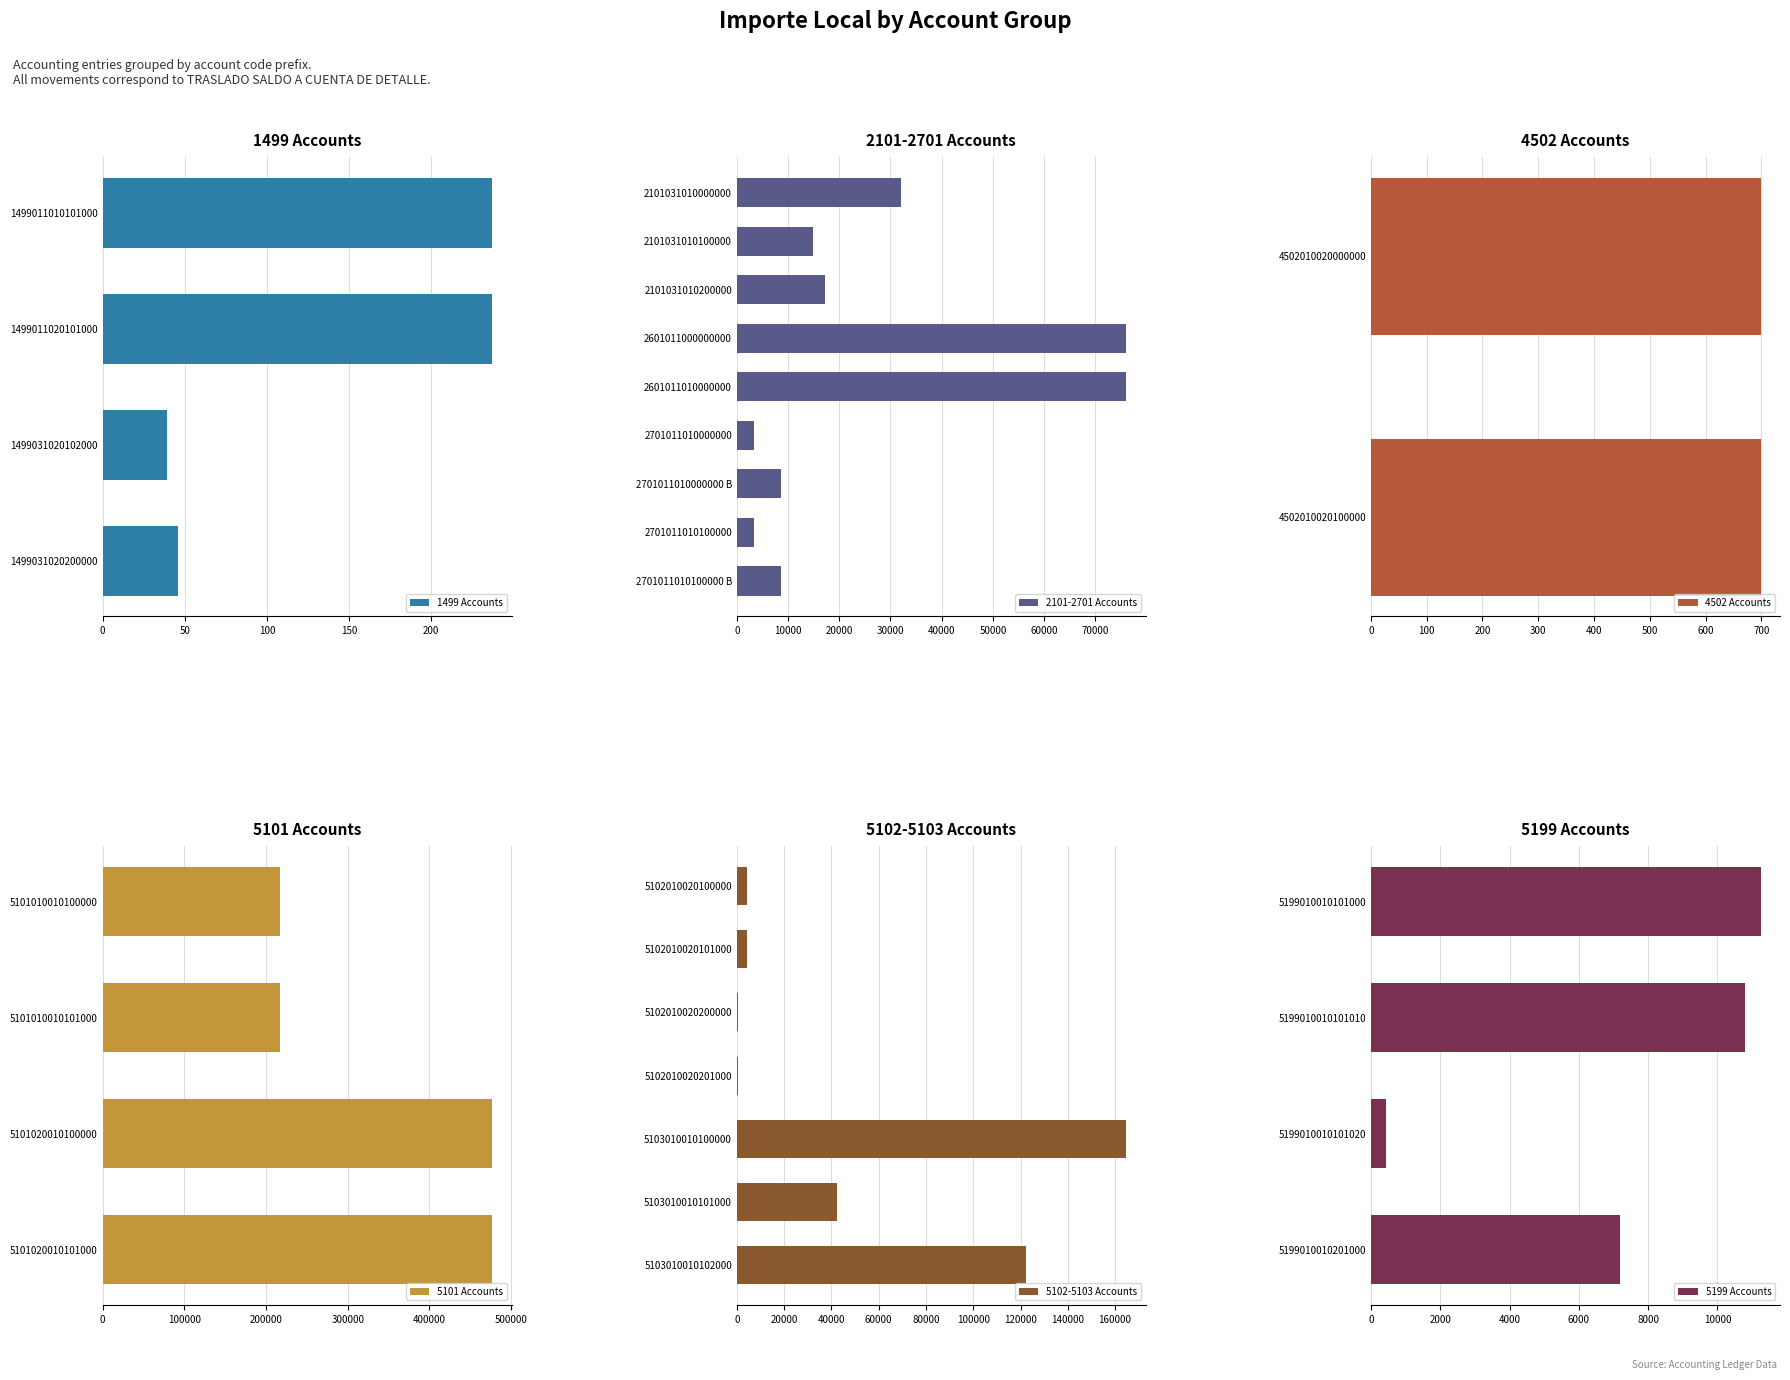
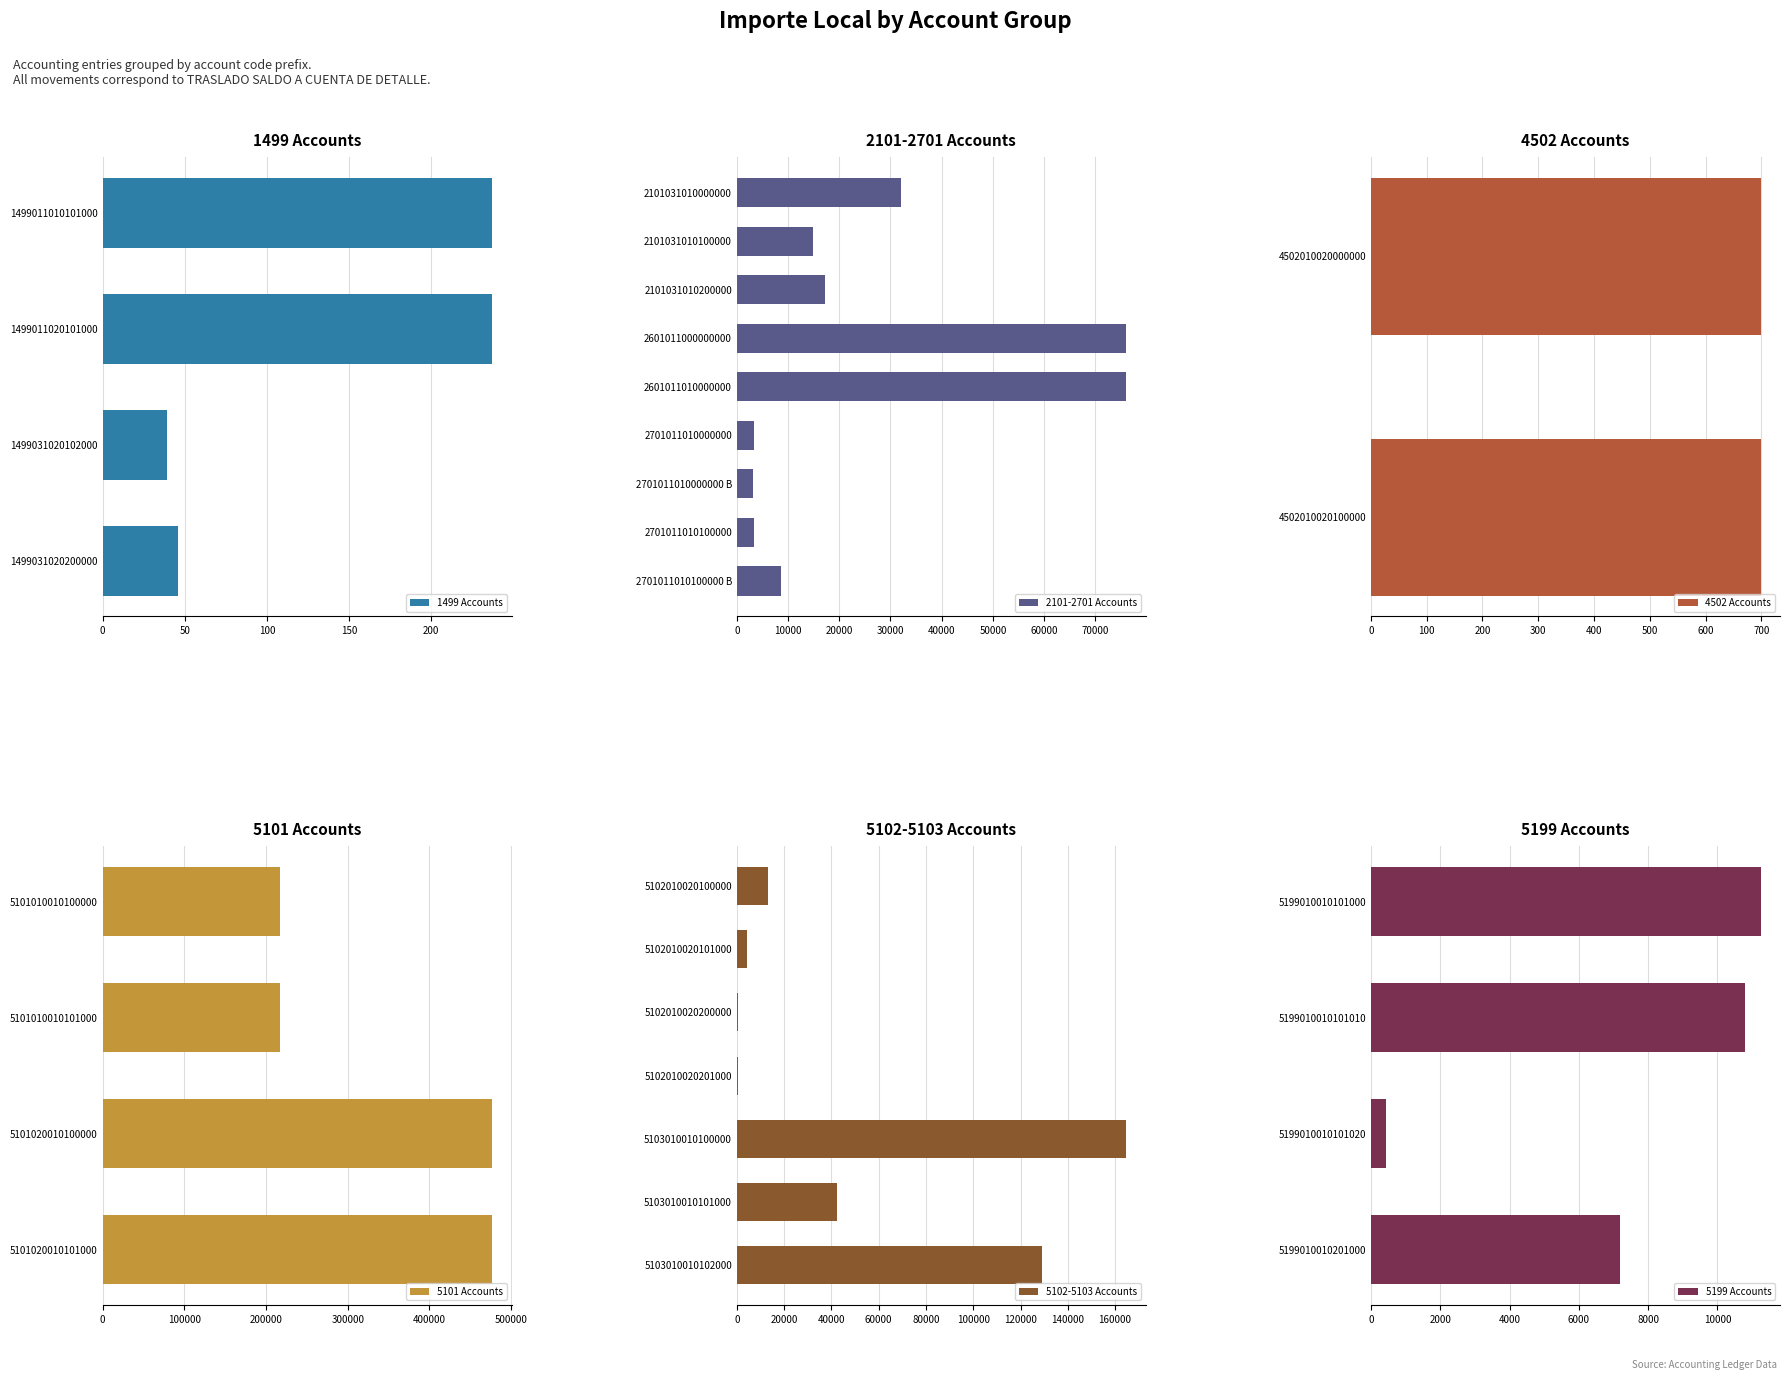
2101-2701 Accounts, 2701011010000000 B: 9000 -> 3000
5102-5103 Accounts, 5102010020100000: 5000 -> 13000
5102-5103 Accounts, 5103010010102000: 122000 -> 129000
